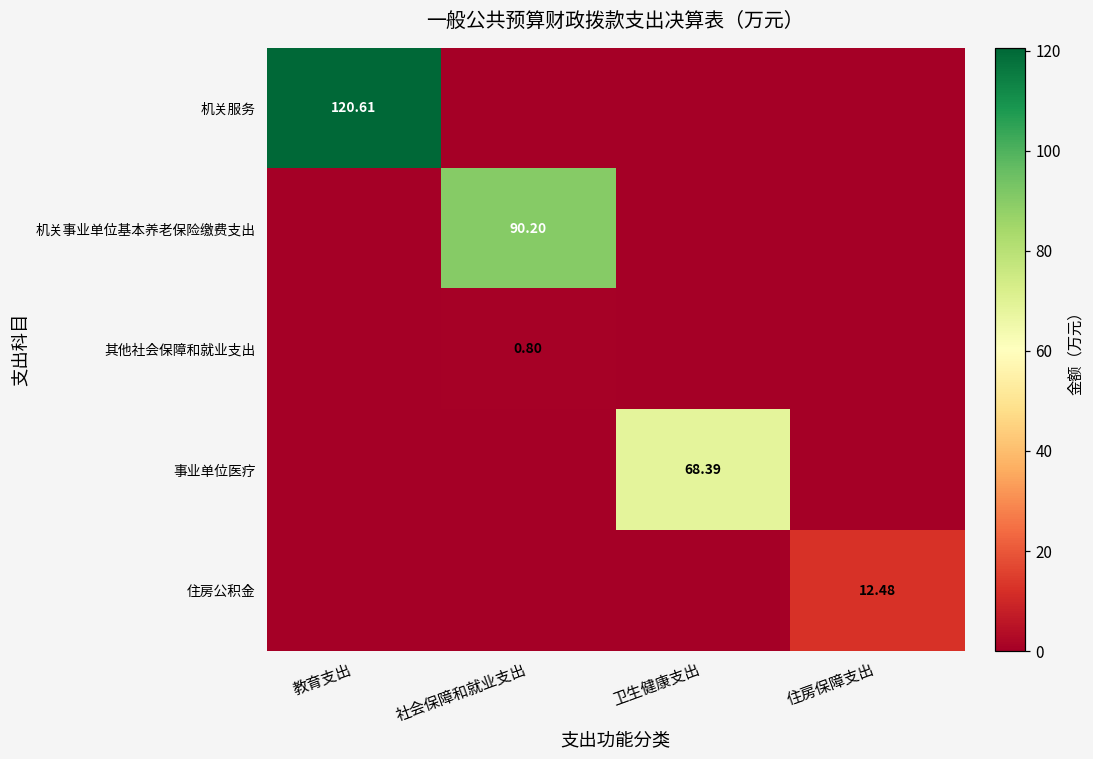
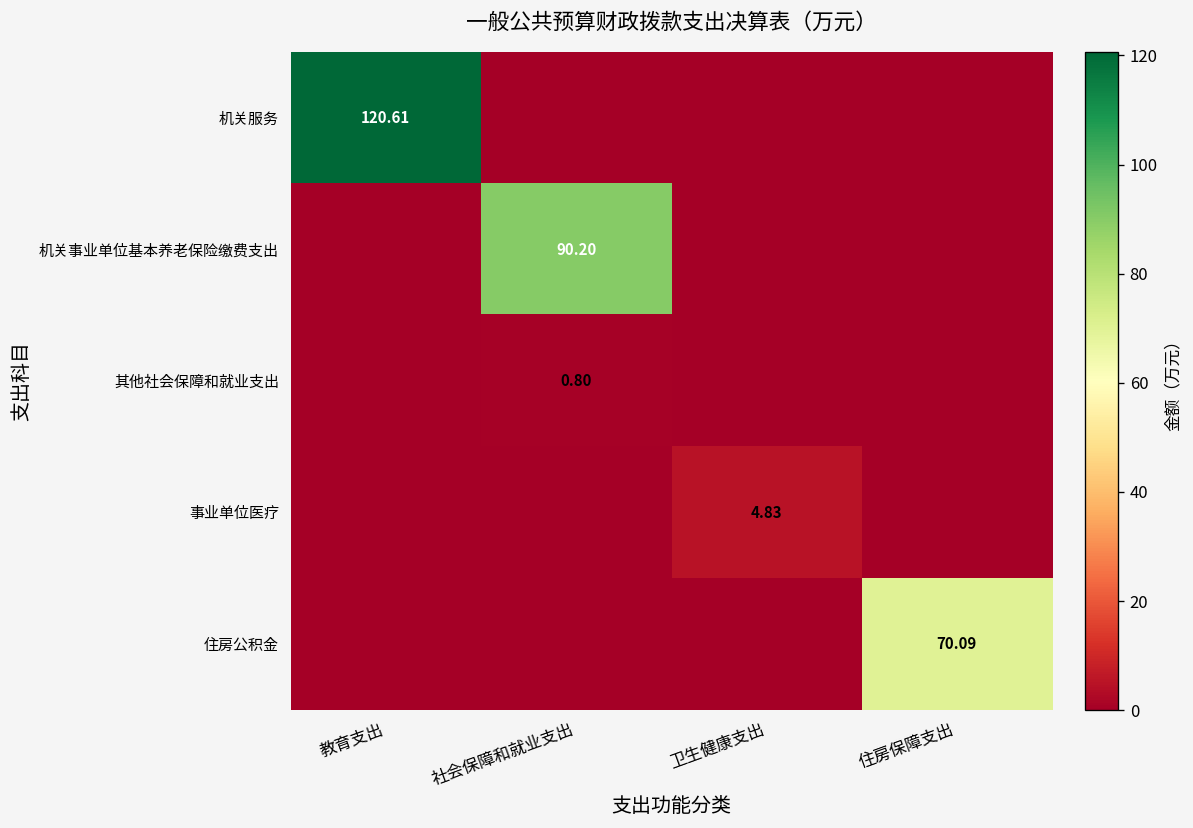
事业单位医疗, 卫生健康支出: 68.39 -> 4.83
住房公积金, 住房保障支出: 12.48 -> 70.09
